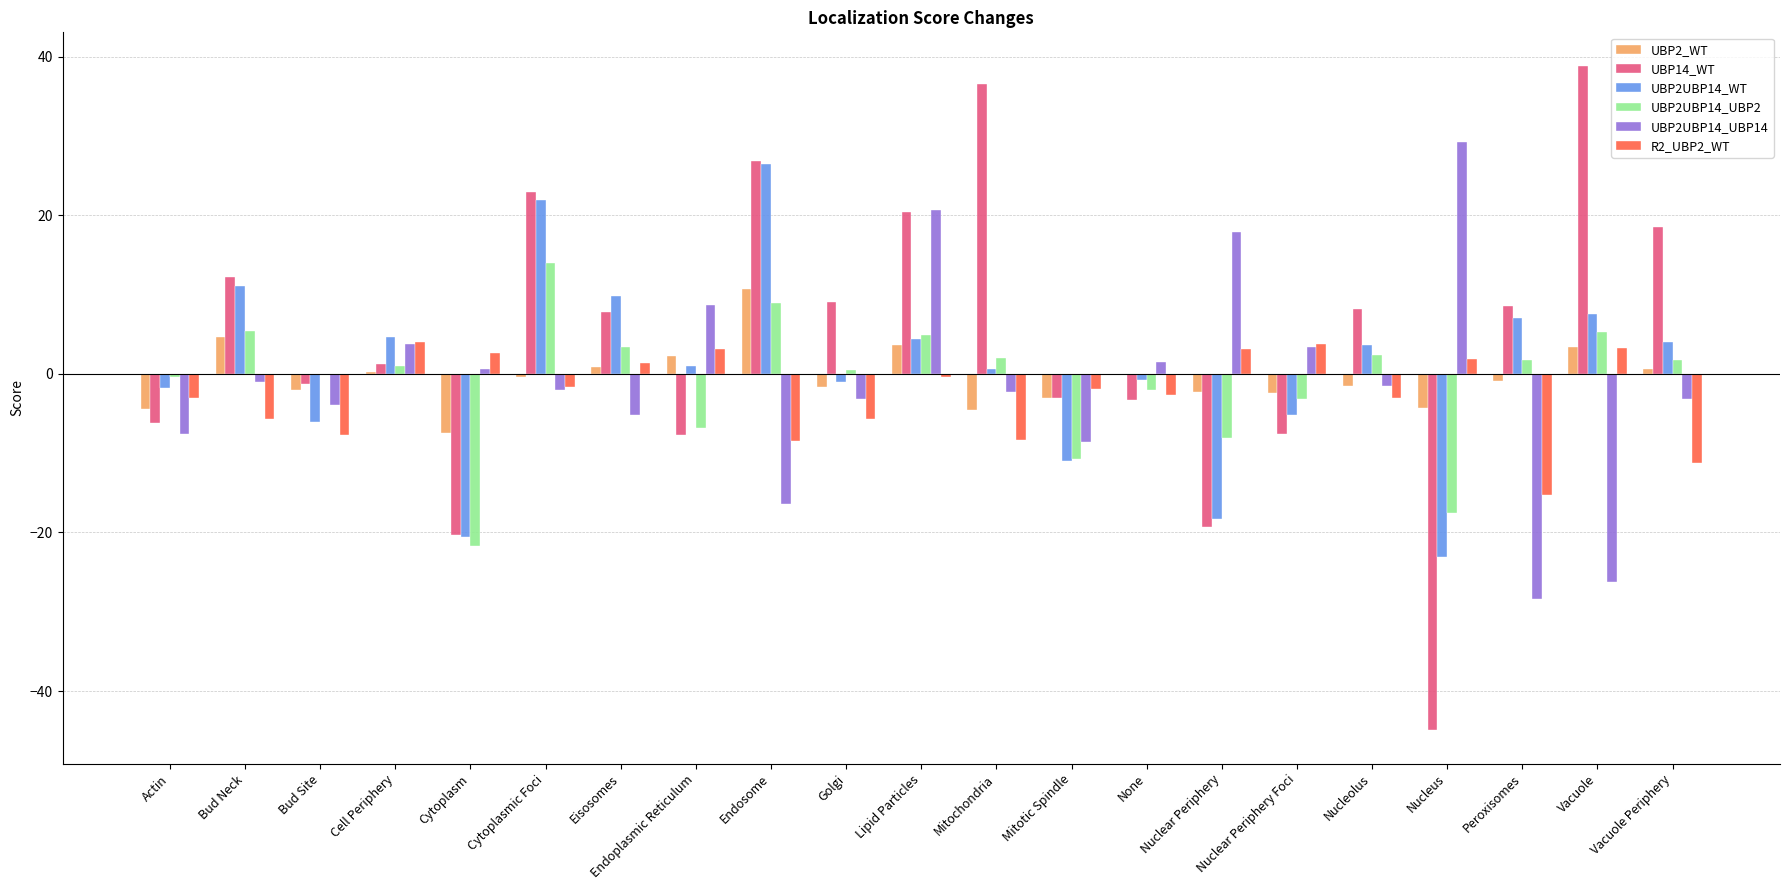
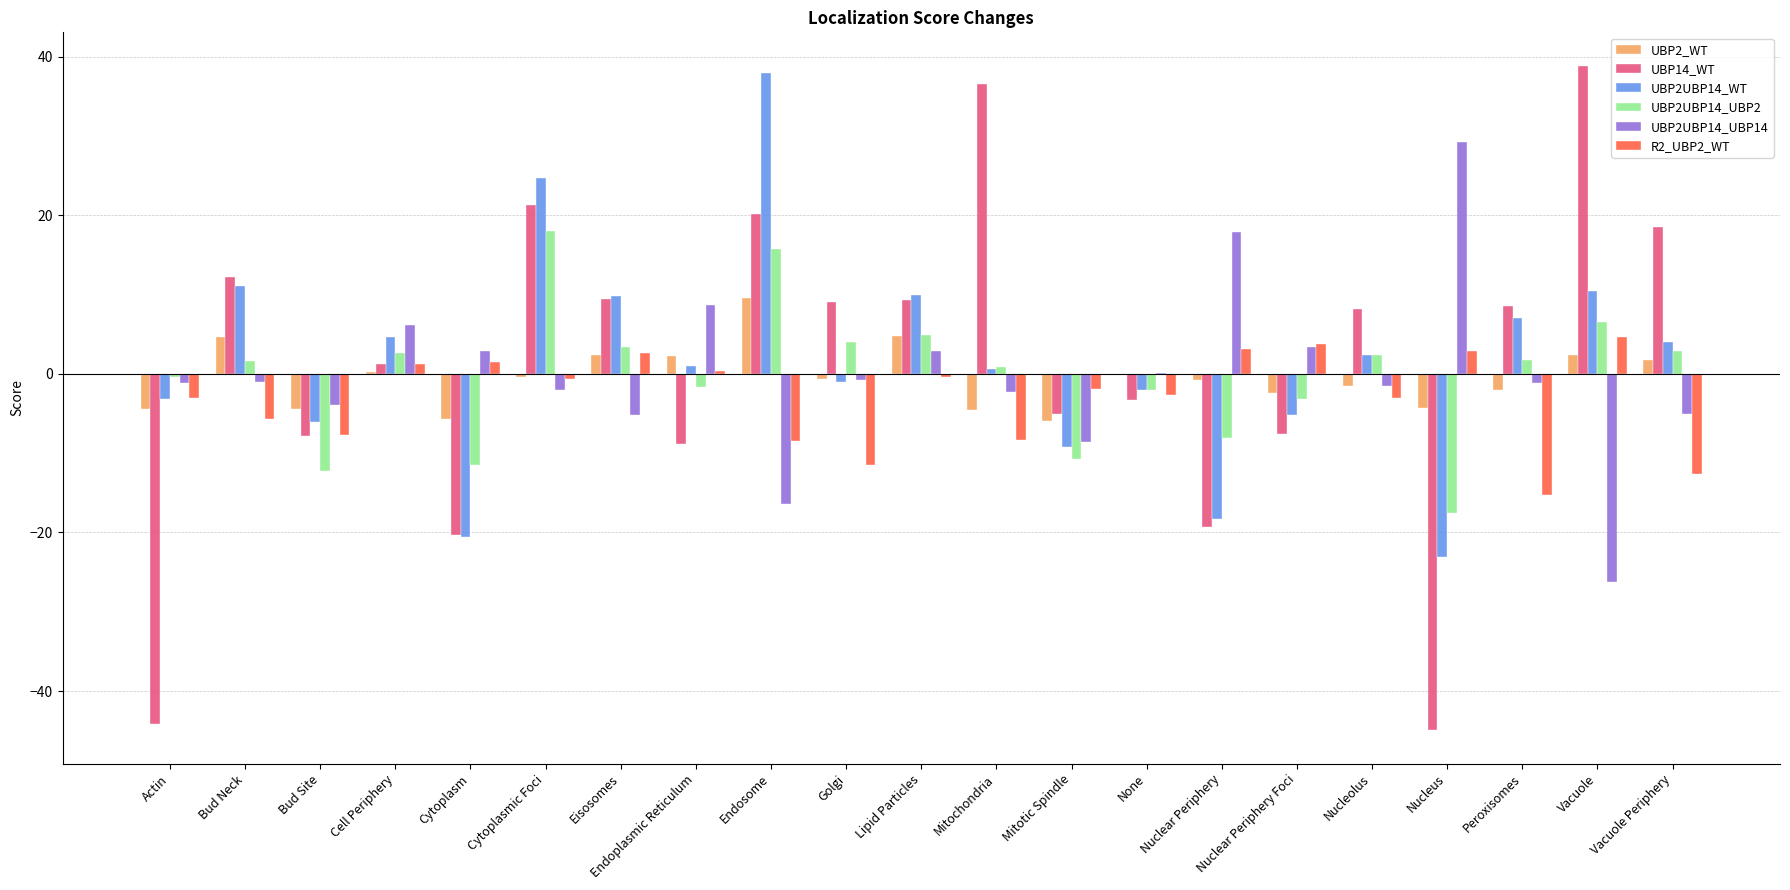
UBP14_WT, Actin: -6 -> -44
UBP2UBP14_WT, Actin: -2 -> -3
UBP2UBP14_UBP14, Actin: -8 -> -1
UBP2UBP14_UBP2, Bud Neck: 5 -> 2
UBP2_WT, Bud Site: -2 -> -4
UBP14_WT, Bud Site: -1 -> -8
UBP2UBP14_UBP2, Bud Site: 0 -> -12
UBP2UBP14_UBP2, Cell Periphery: 1 -> 3
UBP2UBP14_UBP14, Cell Periphery: 4 -> 6
R2_UBP2_WT, Cell Periphery: 4 -> 1
UBP2_WT, Cytoplasm: -7 -> -6
UBP2UBP14_UBP2, Cytoplasm: -22 -> -12
UBP2UBP14_UBP14, Cytoplasm: 1 -> 3
R2_UBP2_WT, Cytoplasm: 3 -> 1
UBP14_WT, Cytoplasmic Foci: 23 -> 21
UBP2UBP14_WT, Cytoplasmic Foci: 22 -> 25
UBP2UBP14_UBP2, Cytoplasmic Foci: 14 -> 18
R2_UBP2_WT, Cytoplasmic Foci: -2 -> -1
UBP2_WT, Eisosomes: 1 -> 2
UBP14_WT, Eisosomes: 8 -> 9
R2_UBP2_WT, Eisosomes: 1 -> 3
UBP14_WT, Endoplasmic Reticulum: -8 -> -9
UBP2UBP14_UBP2, Endoplasmic Reticulum: -7 -> -2
R2_UBP2_WT, Endoplasmic Reticulum: 3 -> 0
UBP2_WT, Endosome: 11 -> 10
UBP14_WT, Endosome: 27 -> 20
UBP2UBP14_WT, Endosome: 26 -> 38
UBP2UBP14_UBP2, Endosome: 9 -> 16
UBP2_WT, Golgi: -2 -> -1
UBP2UBP14_UBP2, Golgi: 1 -> 4
UBP2UBP14_UBP14, Golgi: -3 -> -1
R2_UBP2_WT, Golgi: -6 -> -12
UBP2_WT, Lipid Particles: 4 -> 5
UBP14_WT, Lipid Particles: 20 -> 9
UBP2UBP14_WT, Lipid Particles: 4 -> 10
UBP2UBP14_UBP14, Lipid Particles: 21 -> 3
UBP2UBP14_UBP2, Mitochondria: 2 -> 1
UBP2_WT, Mitotic Spindle: -3 -> -6
UBP14_WT, Mitotic Spindle: -3 -> -5
UBP2UBP14_WT, Mitotic Spindle: -11 -> -9
UBP2UBP14_WT, None: -1 -> -2
UBP2UBP14_UBP14, None: 1 -> 0
UBP2_WT, Nuclear Periphery: -2 -> -1
UBP2UBP14_WT, Nucleolus: 4 -> 2
R2_UBP2_WT, Nucleus: 2 -> 3
UBP2_WT, Peroxisomes: -1 -> -2
UBP2UBP14_UBP14, Peroxisomes: -28 -> -1
UBP2_WT, Vacuole: 3 -> 2
UBP2UBP14_WT, Vacuole: 8 -> 10
UBP2UBP14_UBP2, Vacuole: 5 -> 7
R2_UBP2_WT, Vacuole: 3 -> 5
UBP2_WT, Vacuole Periphery: 1 -> 2
UBP2UBP14_UBP2, Vacuole Periphery: 2 -> 3
UBP2UBP14_UBP14, Vacuole Periphery: -3 -> -5
R2_UBP2_WT, Vacuole Periphery: -11 -> -13
